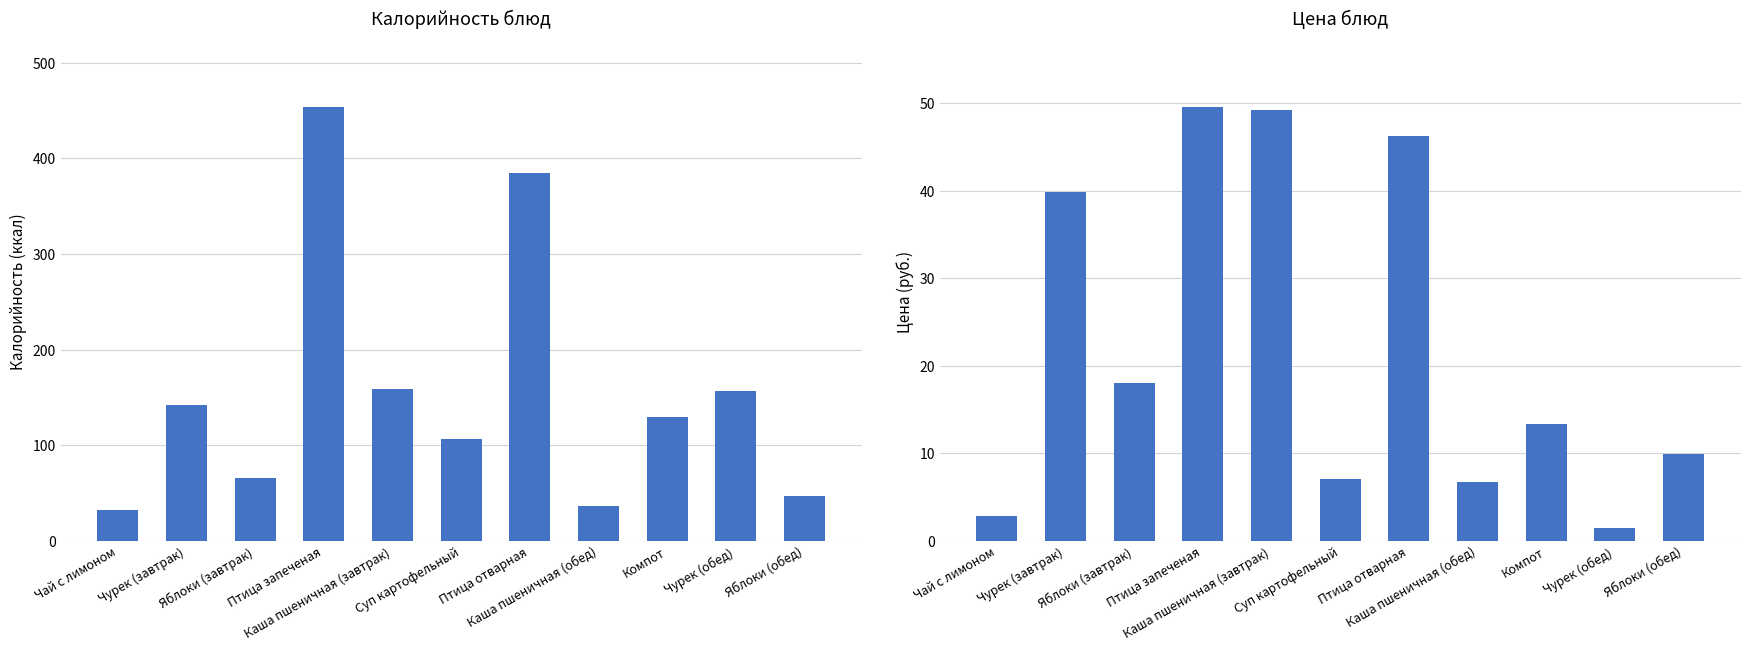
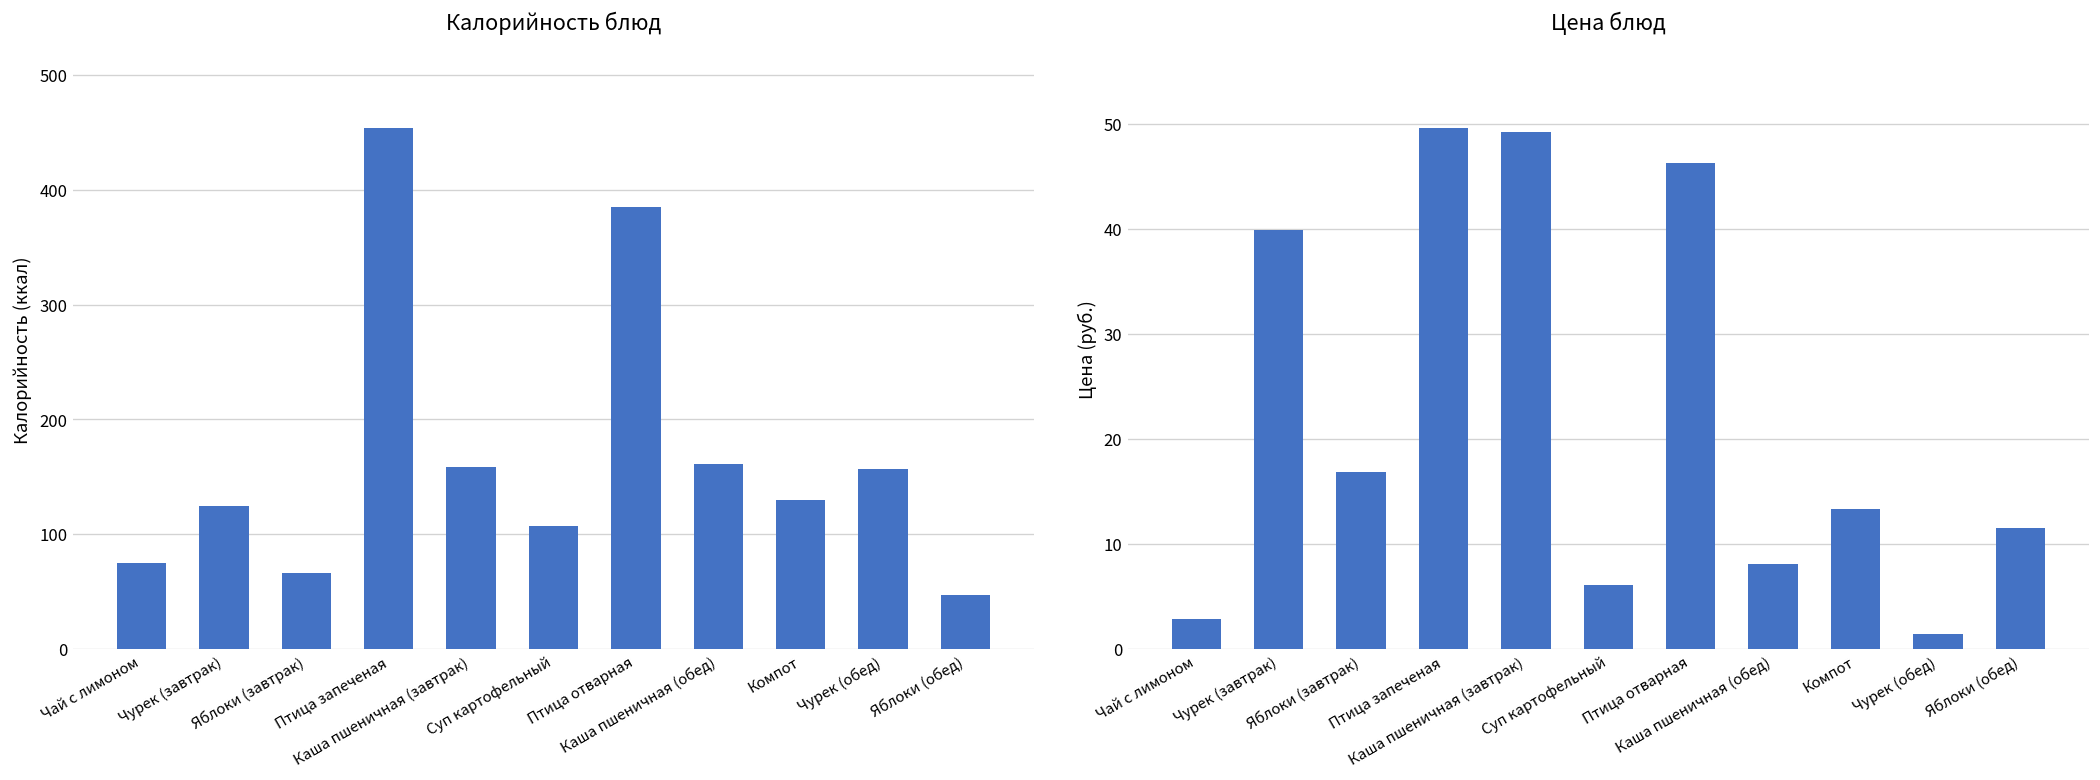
Калорийность блюд, Чай с лимоном: 30 -> 80
Калорийность блюд, Чурек (завтрак): 140 -> 130
Калорийность блюд, Каша пшеничная (обед): 40 -> 160
Цена блюд, Яблоки (завтрак): 18 -> 17
Цена блюд, Суп картофельный: 7 -> 6
Цена блюд, Каша пшеничная (обед): 7 -> 8
Цена блюд, Яблоки (обед): 10 -> 12
